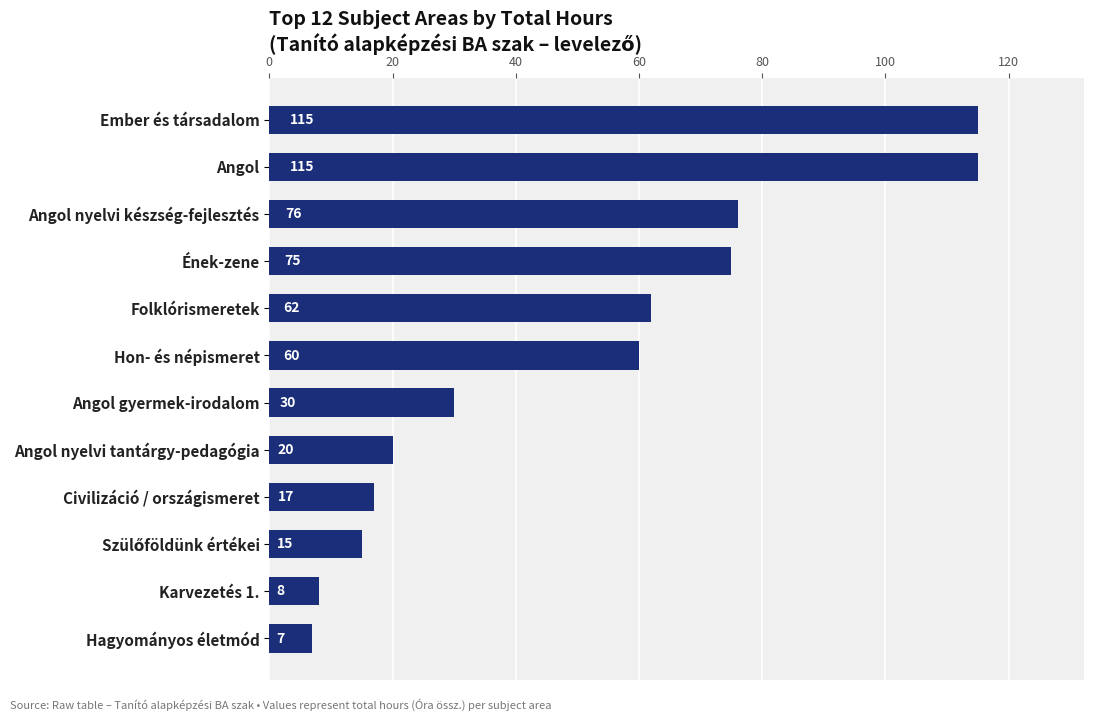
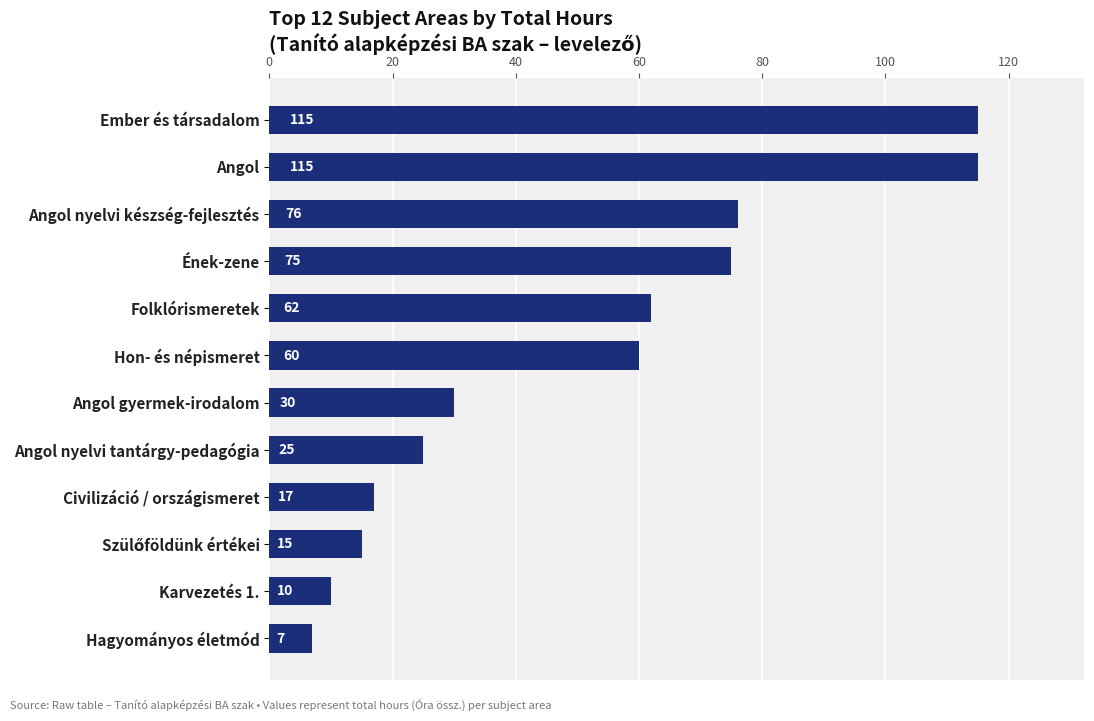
Angol nyelvi tantárgy-pedagógia: 20 -> 25
Karvezetés 1.: 8 -> 10
